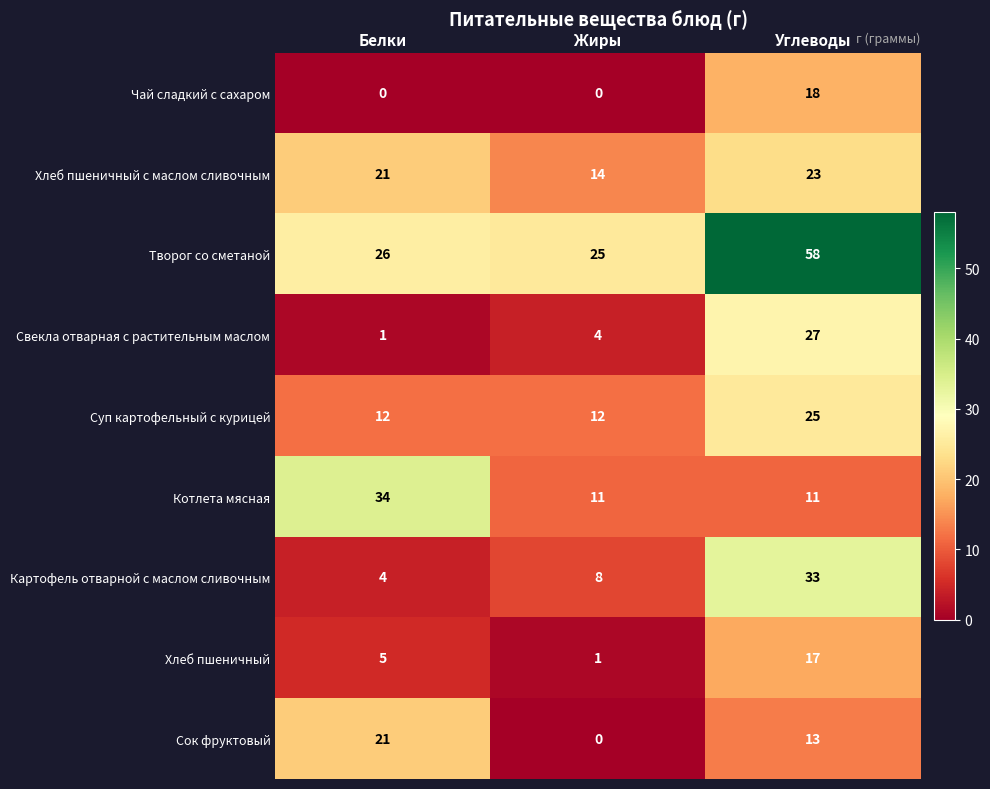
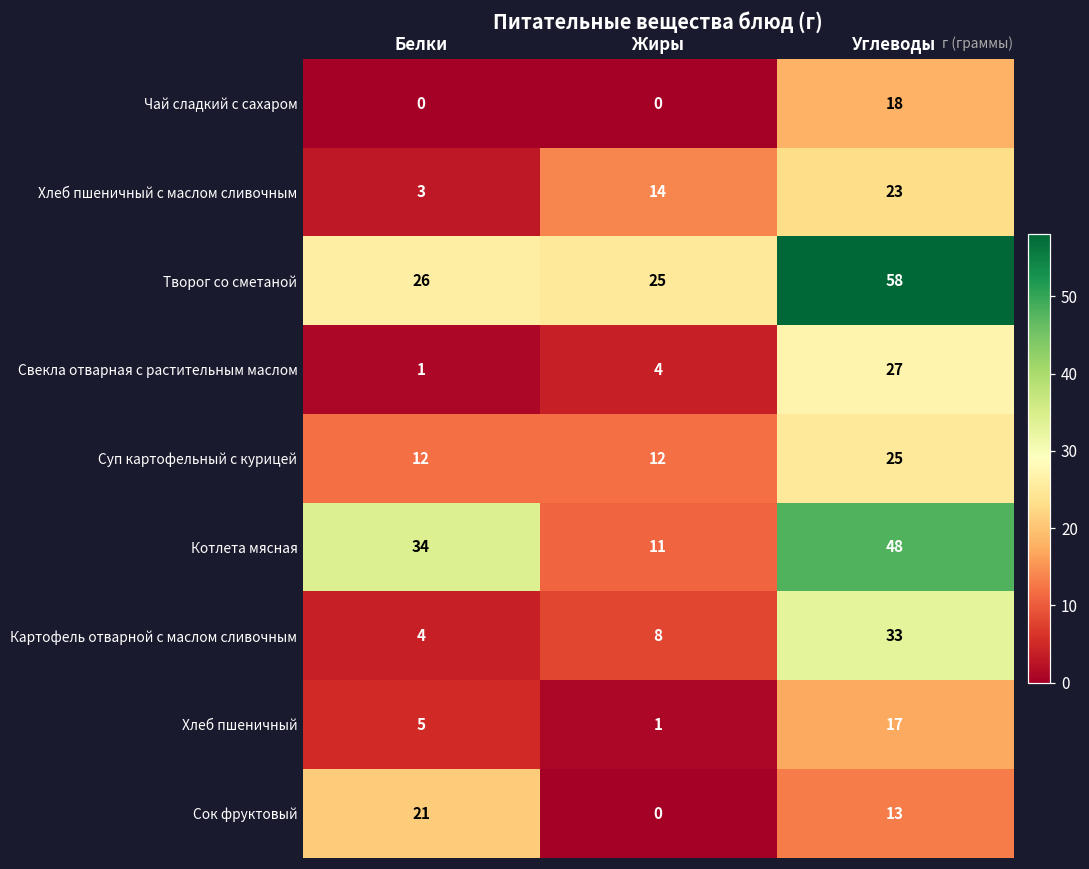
Хлеб пшеничный с маслом сливочным, Белки: 21 -> 3
Котлета мясная, Углеводы: 11 -> 48
